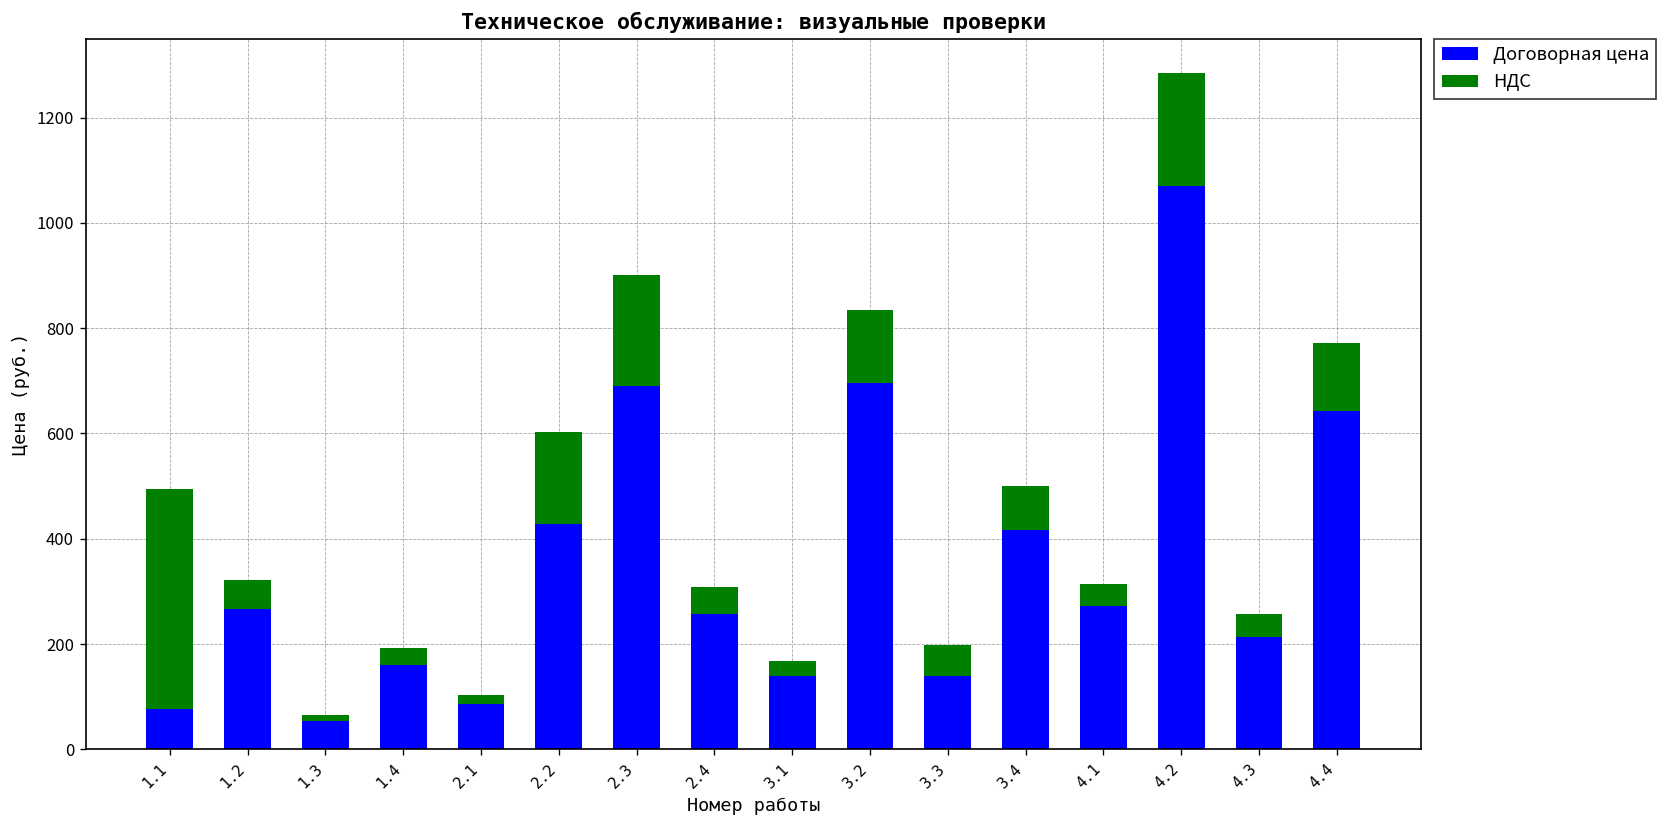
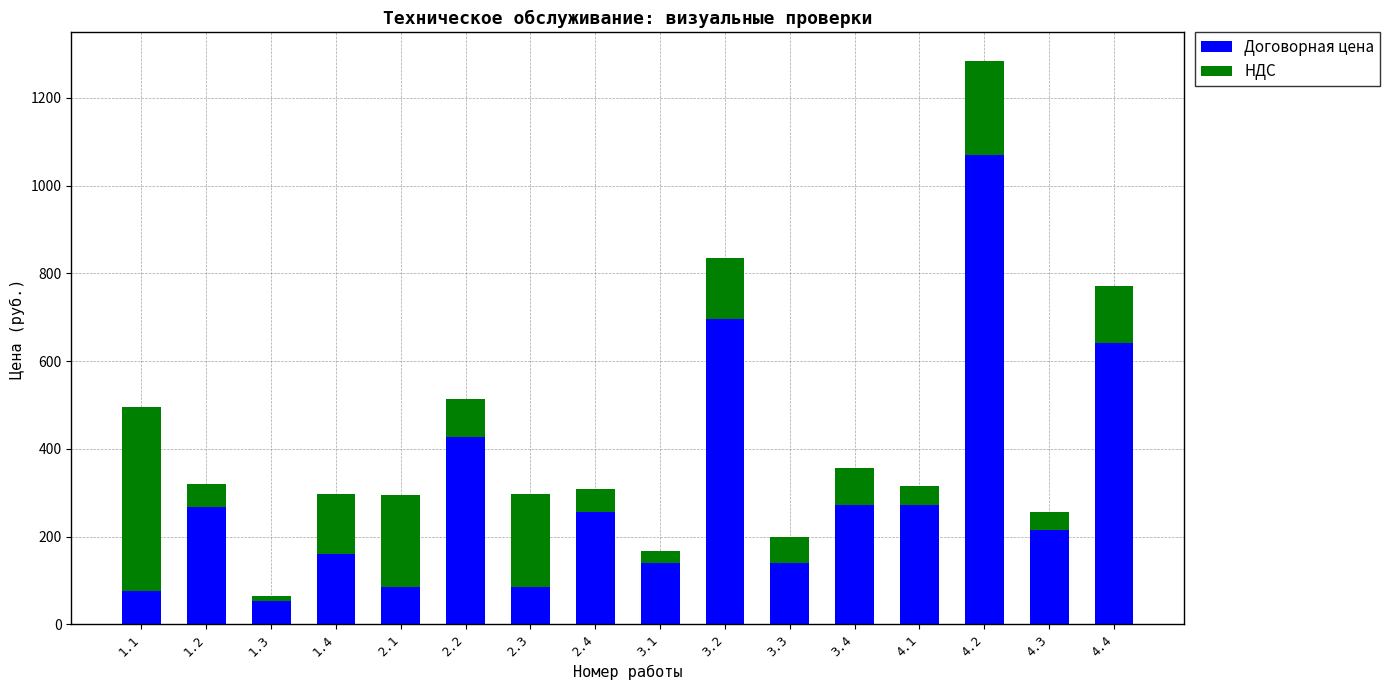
НДС, 1.4: 30 -> 140
НДС, 2.1: 20 -> 210
НДС, 2.2: 170 -> 90
Договорная цена, 2.3: 690 -> 90
Договорная цена, 3.4: 420 -> 270
